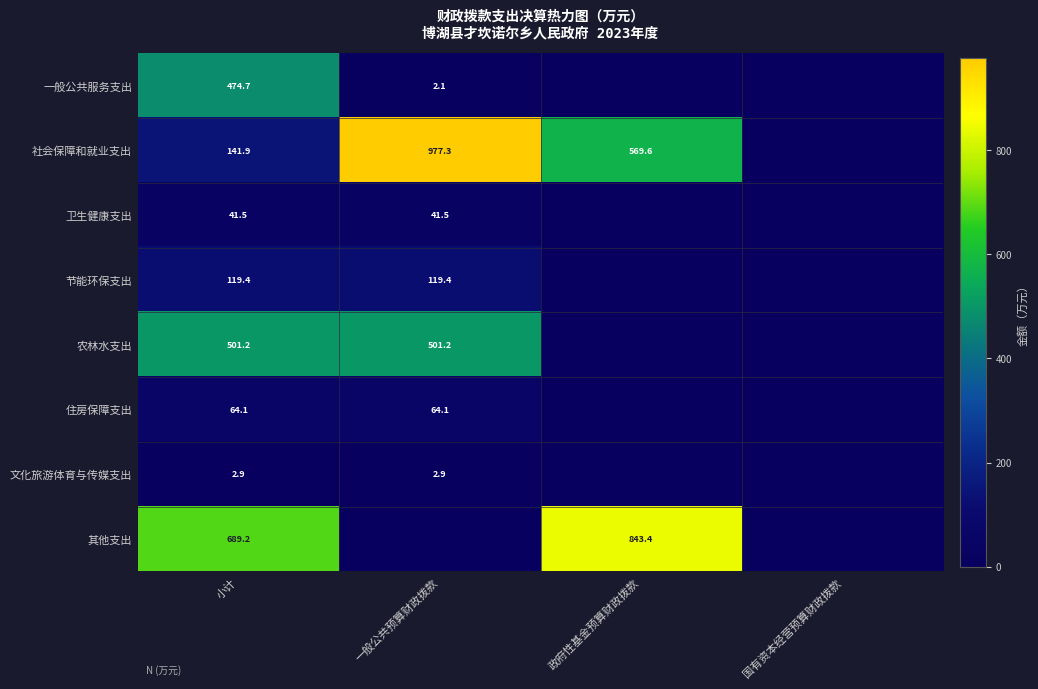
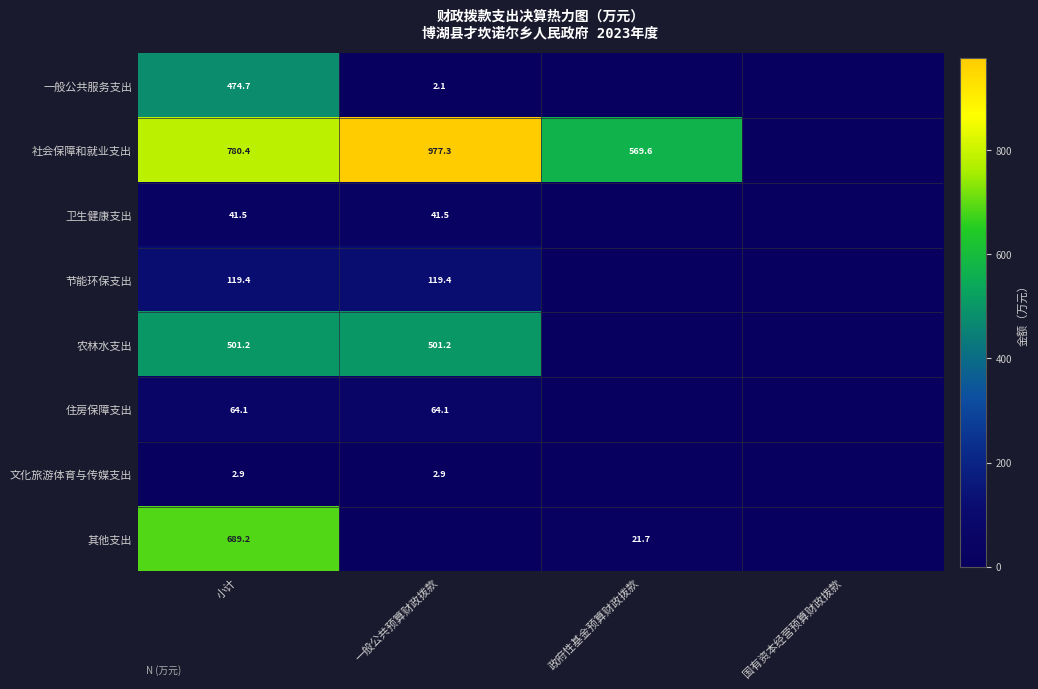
社会保障和就业支出, 小计: 141.9 -> 780.4
其他支出, 政府性基金预算财政拨款: 843.4 -> 21.7
